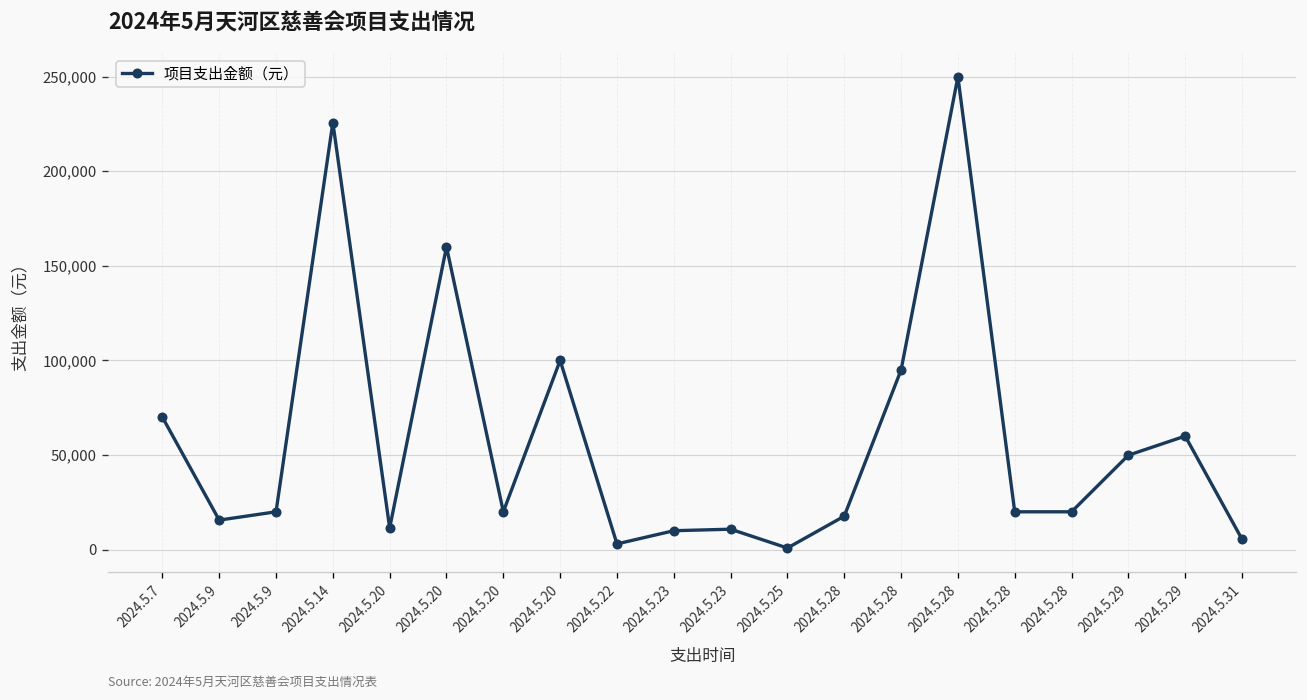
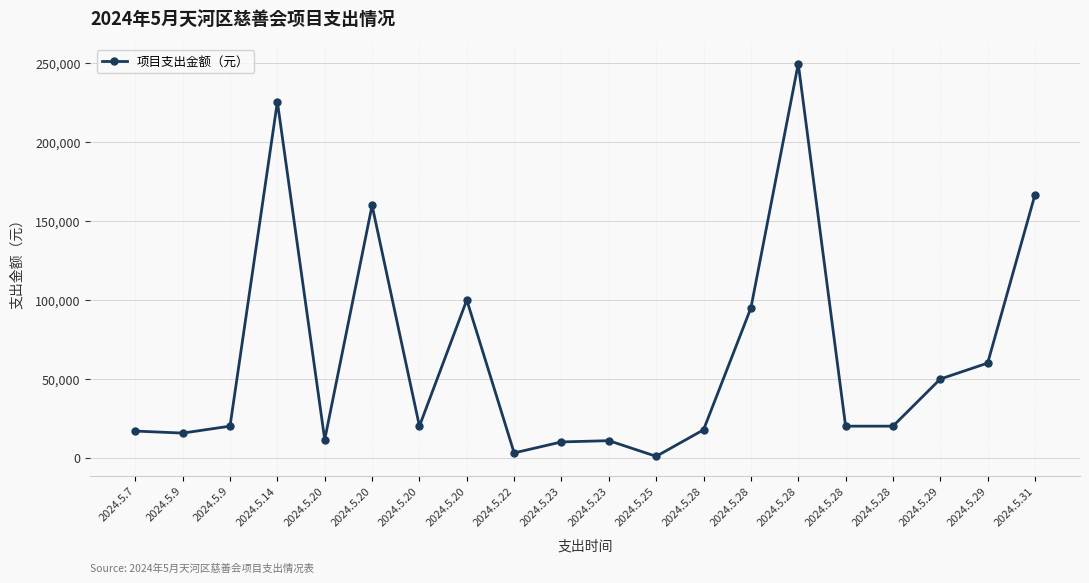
2024.5.7: 70,000 -> 17,000
2024.5.31: 6,000 -> 167,000
